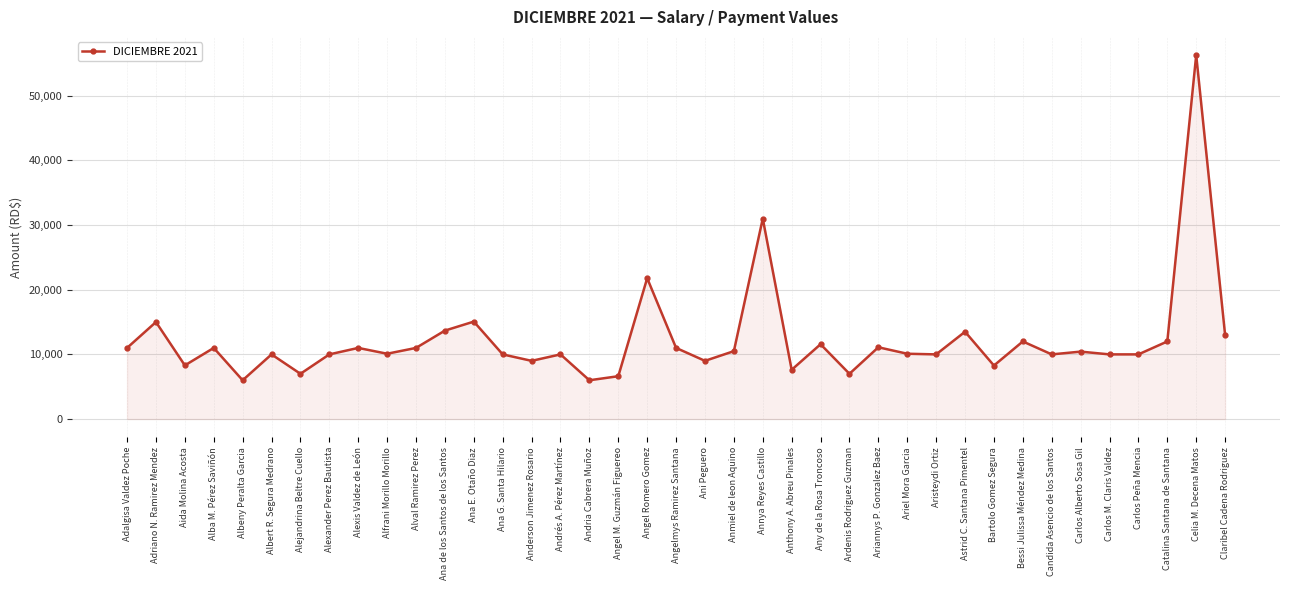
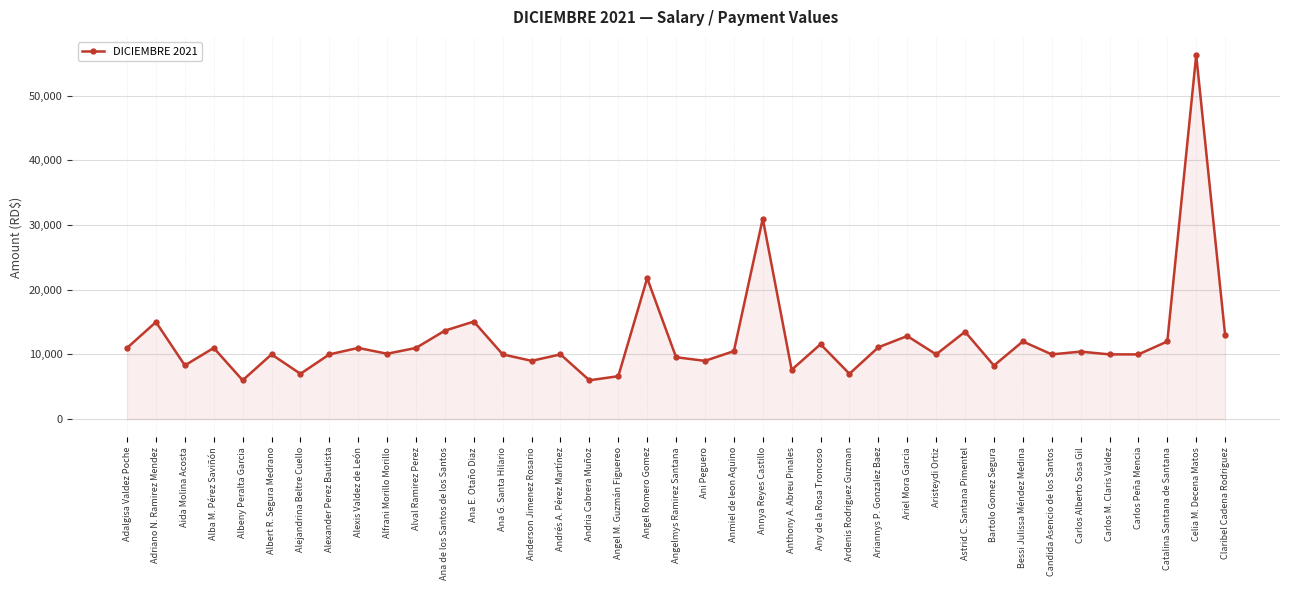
Angelmys Ramirez Santana: 11,000 -> 10,000
Ariel Mora Garcia: 10,000 -> 13,000
